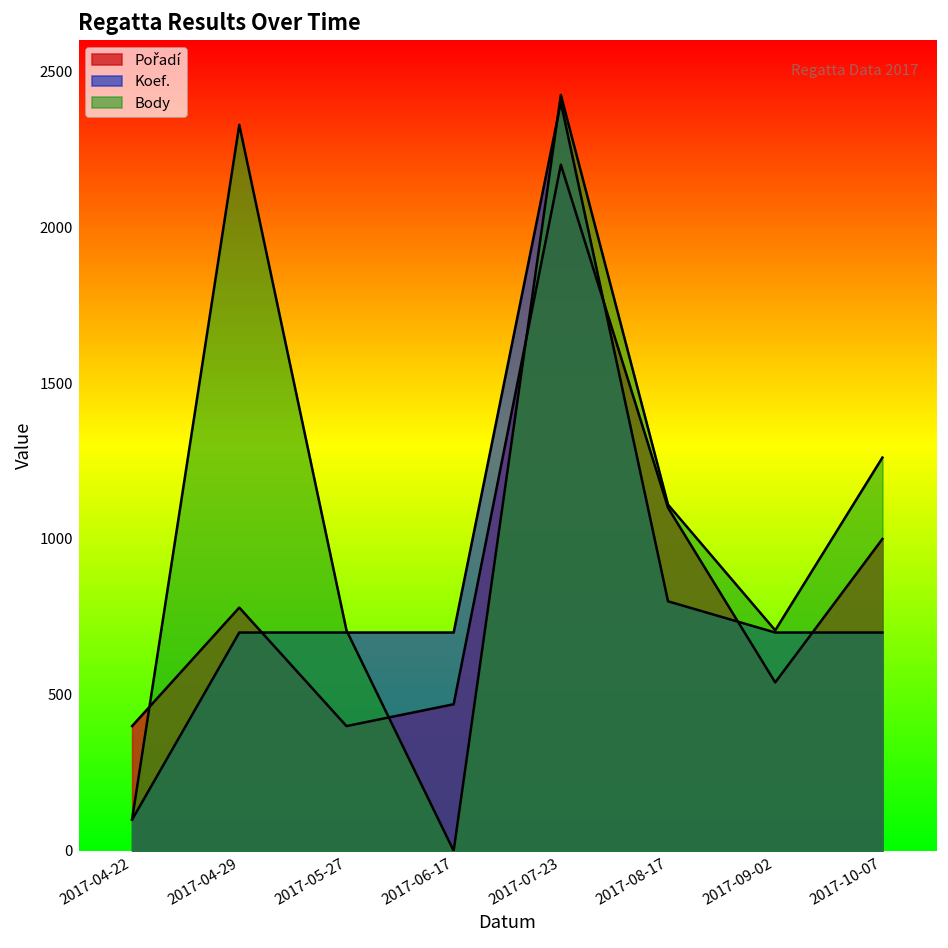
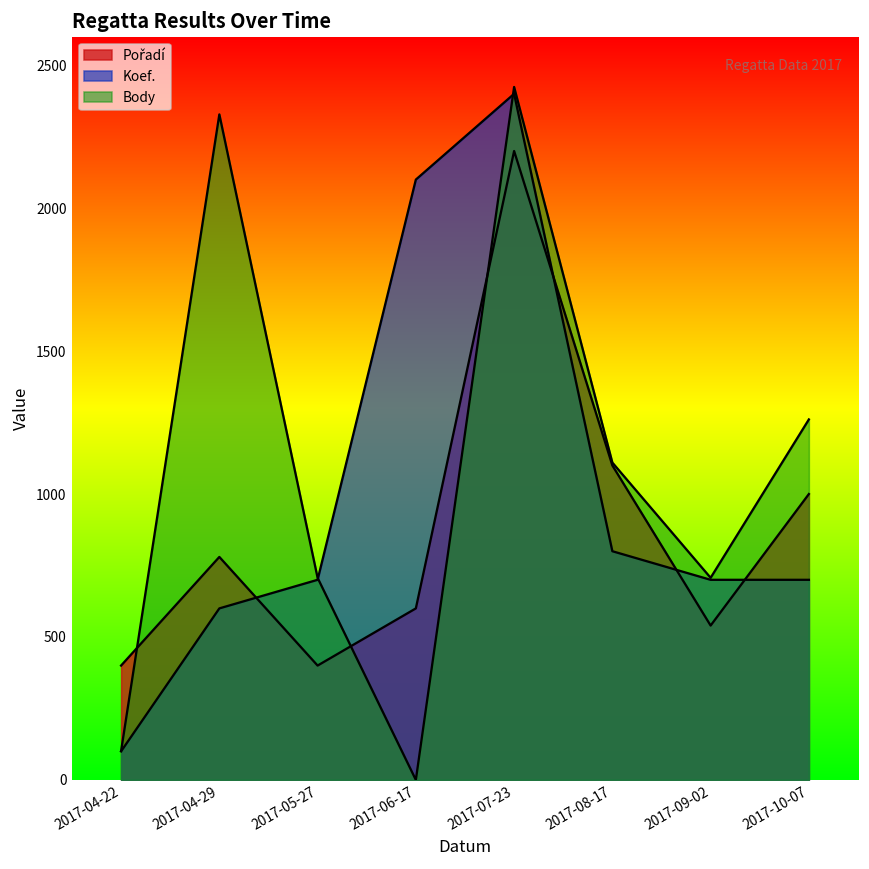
Koef., 2017-04-29: 700 -> 600
Pořadí, 2017-06-17: 470 -> 600
Koef., 2017-06-17: 700 -> 2100
